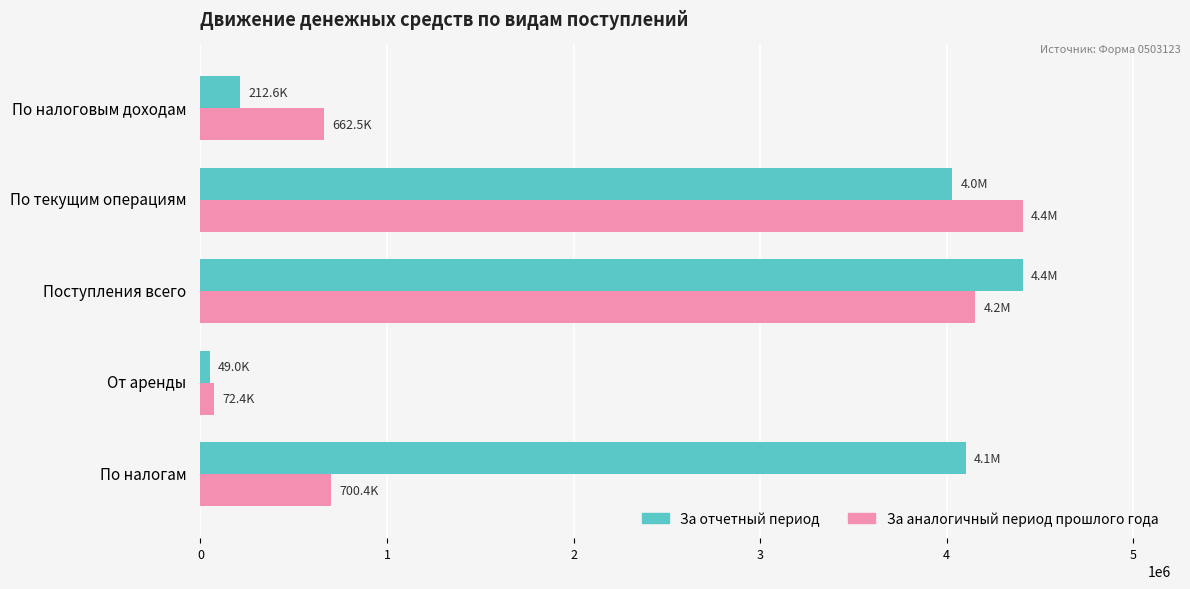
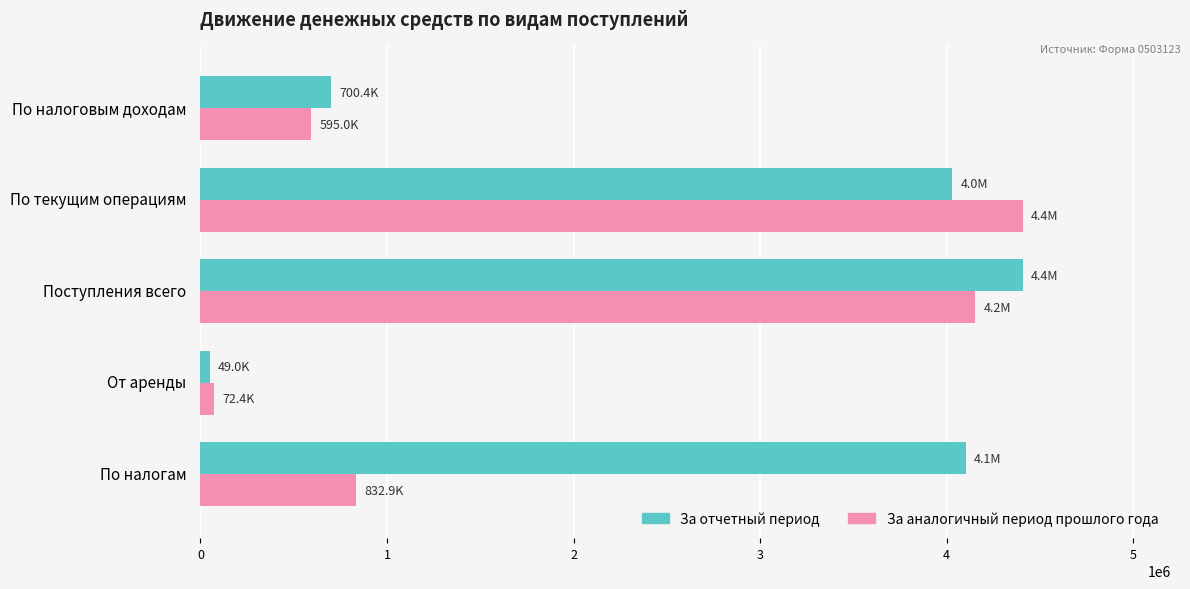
За отчетный период, По налоговым доходам: 212.6K -> 700.4K
За аналогичный период прошлого года, По налоговым доходам: 662.5K -> 595.0K
За аналогичный период прошлого года, По налогам: 700.4K -> 832.9K
